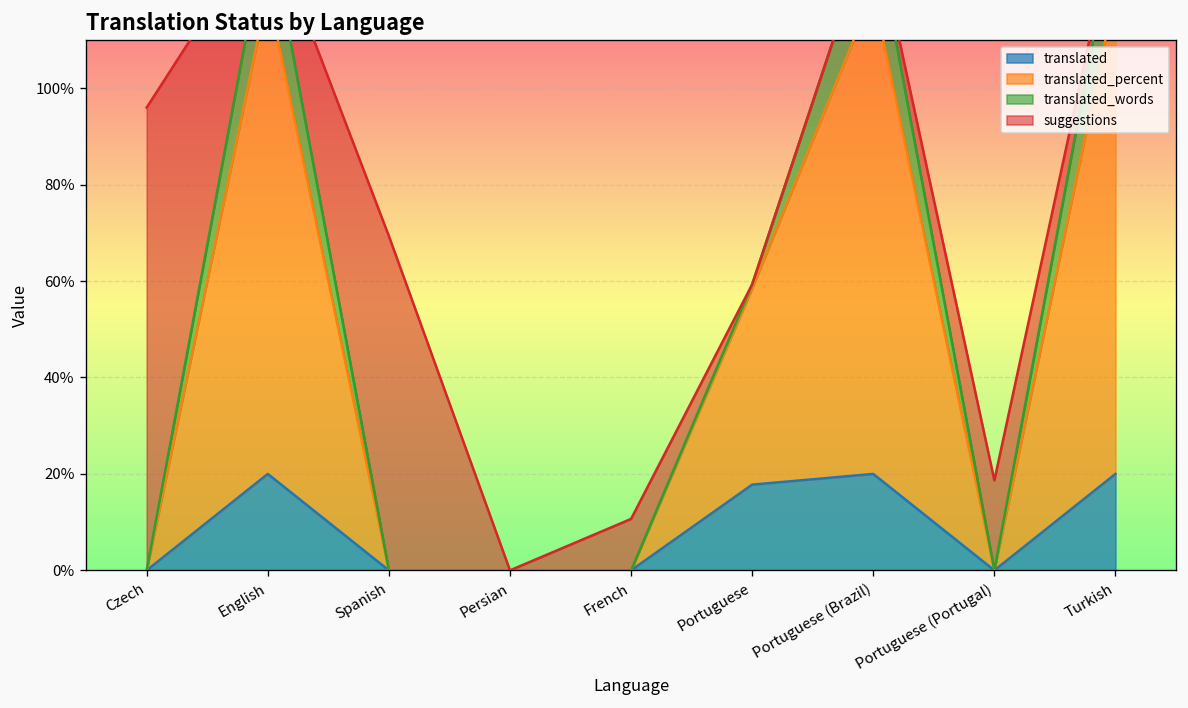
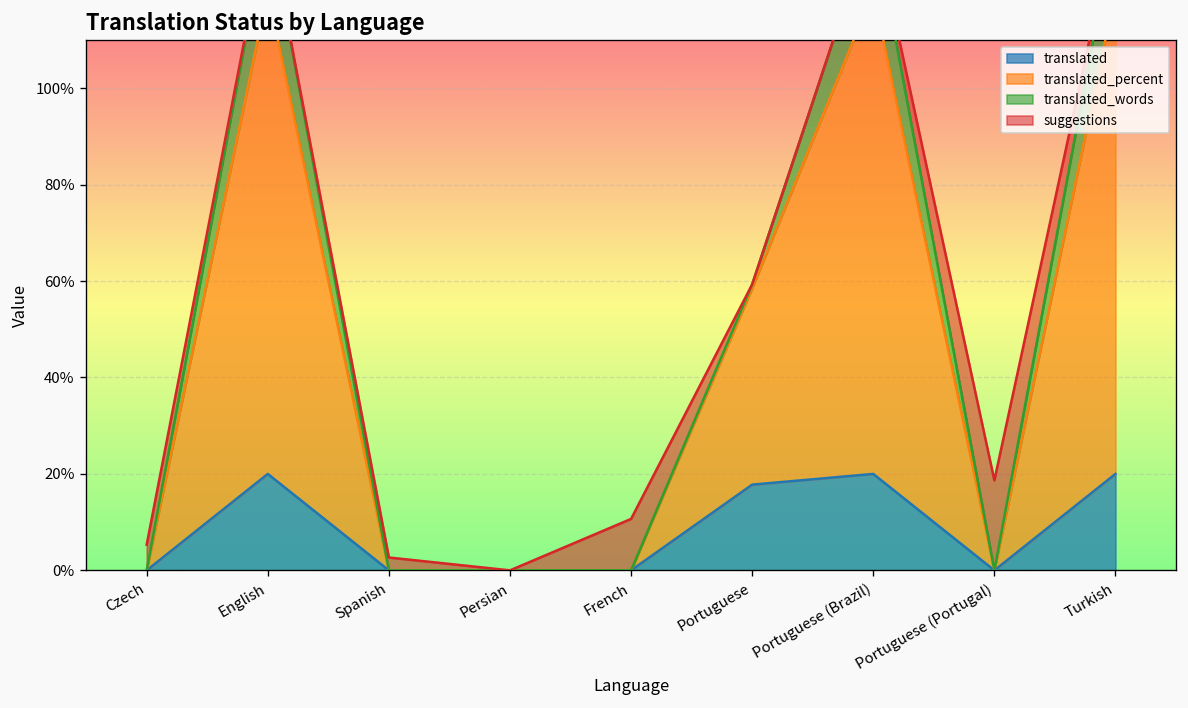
suggestions, Czech: 96% -> 5%
suggestions, Spanish: 69% -> 3%
